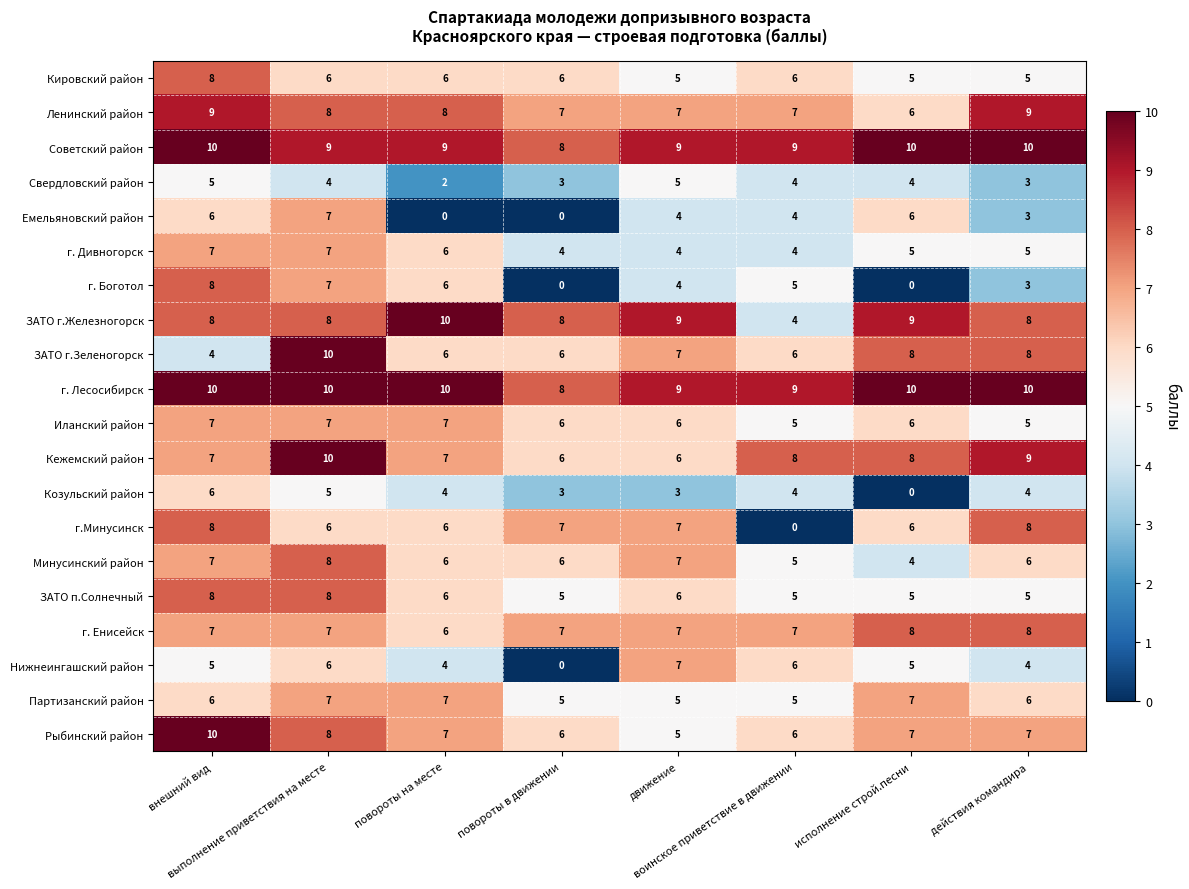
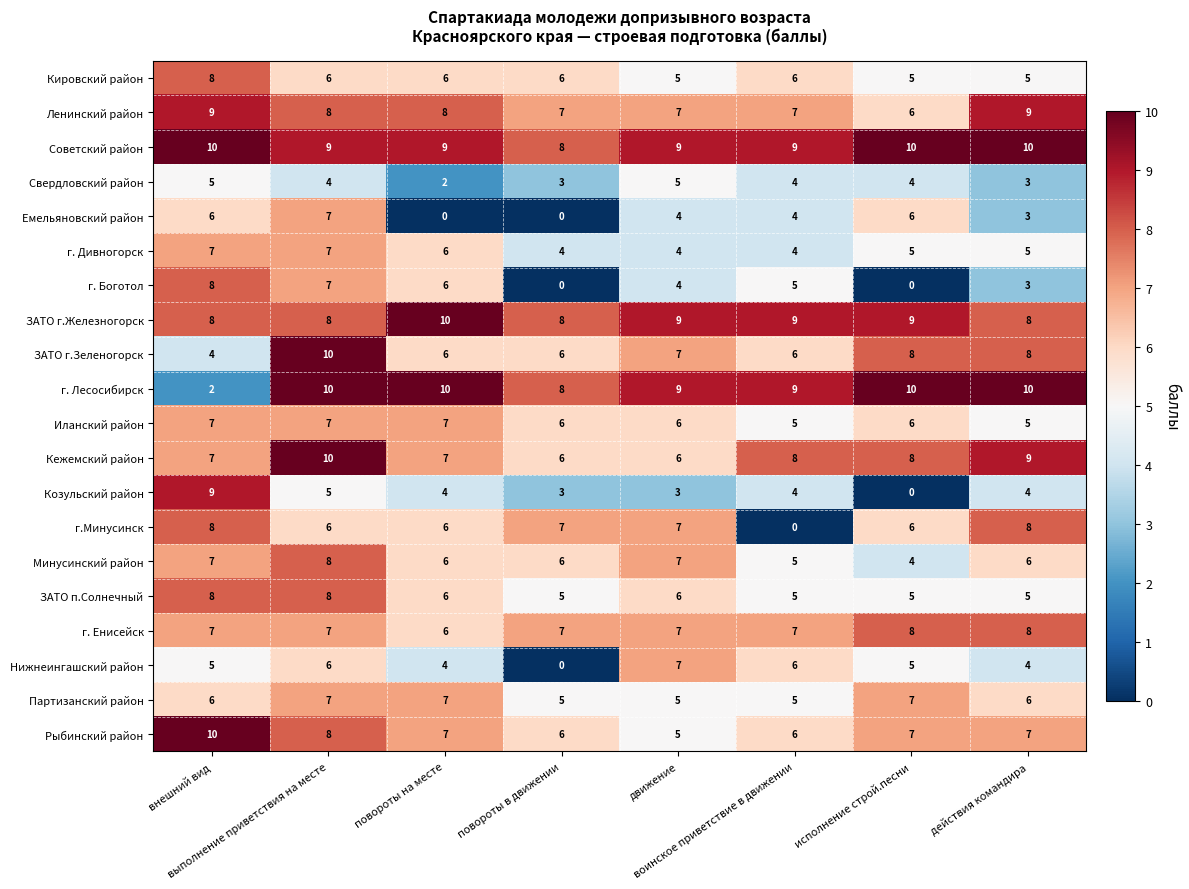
ЗАТО г.Железногорск, воинское приветствие в движении: 4 -> 9
г. Лесосибирск, внешний вид: 10 -> 2
Козульский район, внешний вид: 6 -> 9
